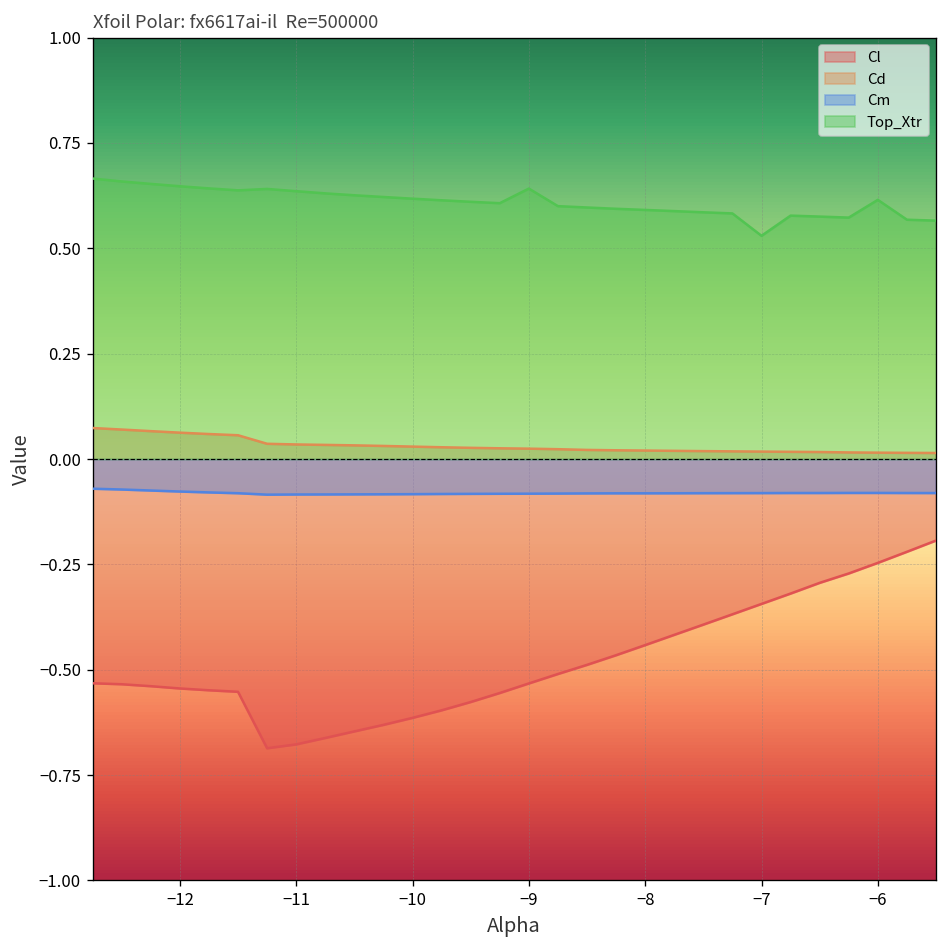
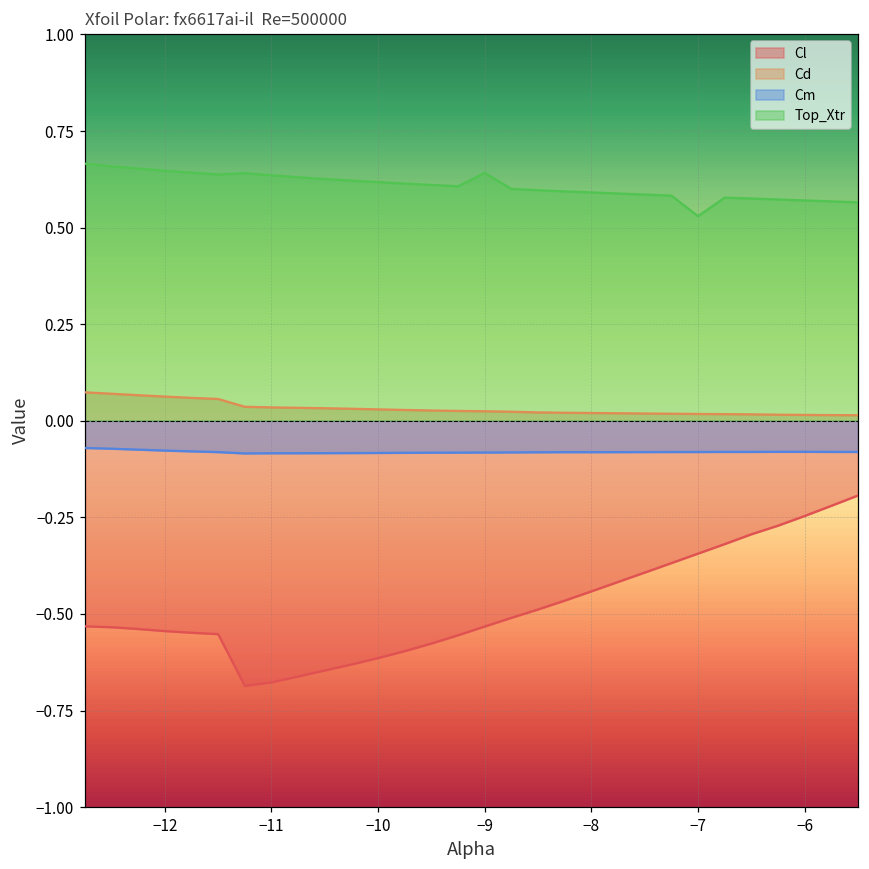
Top_Xtr, −6: 0.62 -> 0.57
